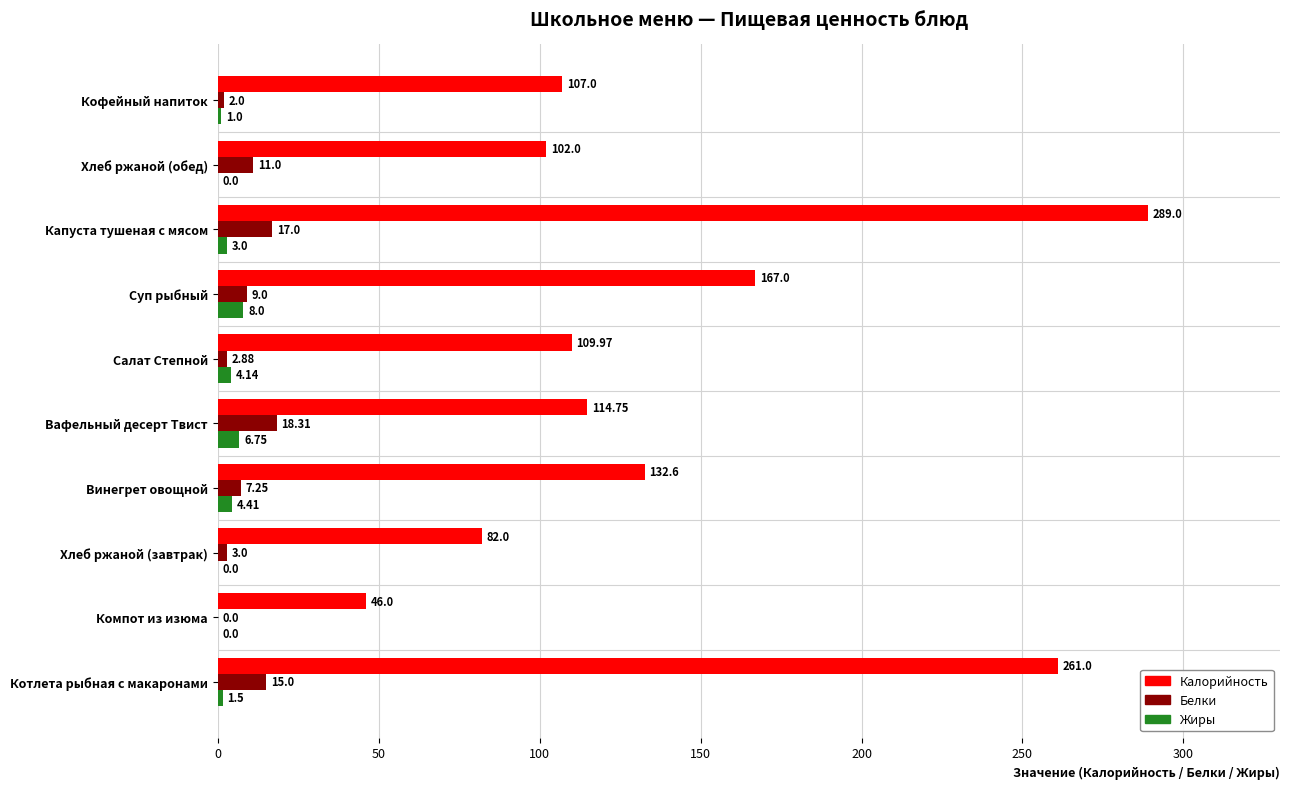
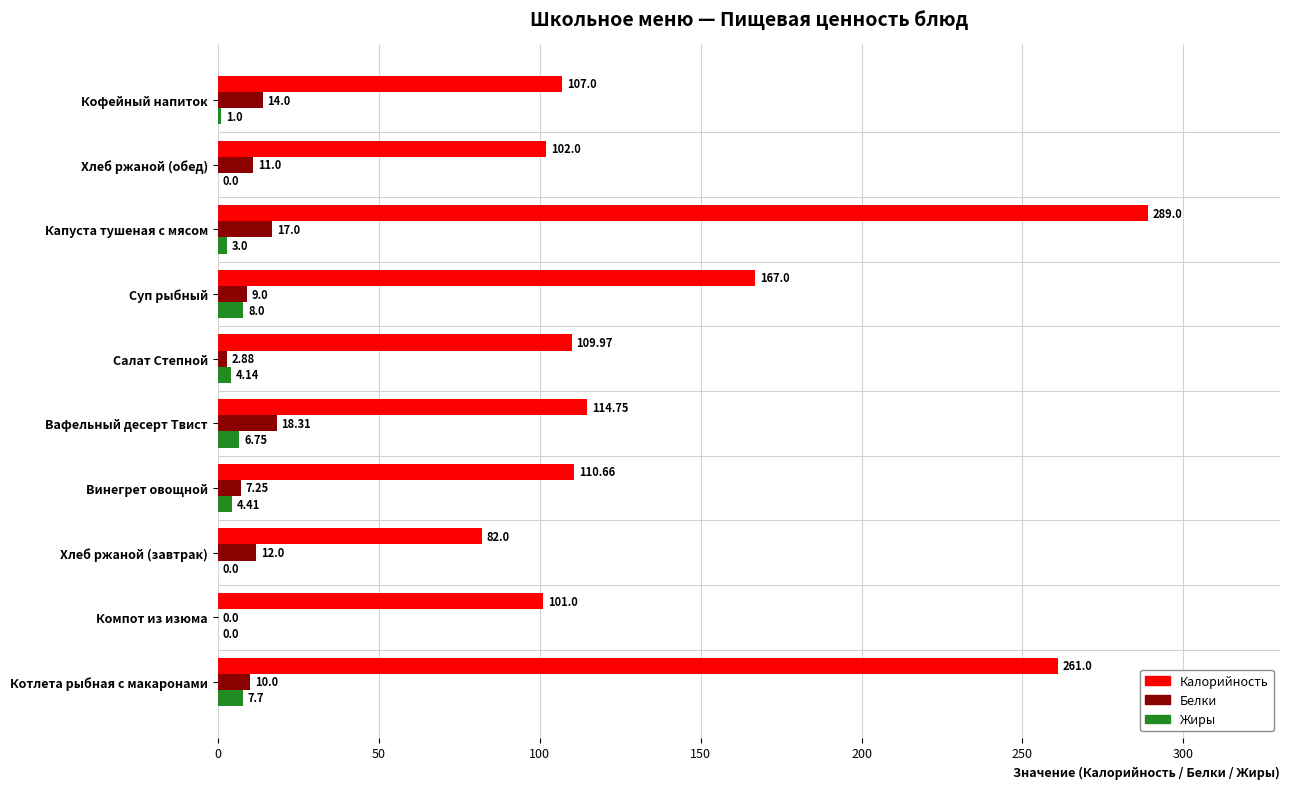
Белки, Кофейный напиток: 2.0 -> 14.0
Калорийность, Винегрет овощной: 132.6 -> 110.66
Белки, Хлеб ржаной (завтрак): 3.0 -> 12.0
Калорийность, Компот из изюма: 46.0 -> 101.0
Белки, Котлета рыбная с макаронами: 15.0 -> 10.0
Жиры, Котлета рыбная с макаронами: 1.5 -> 7.7
